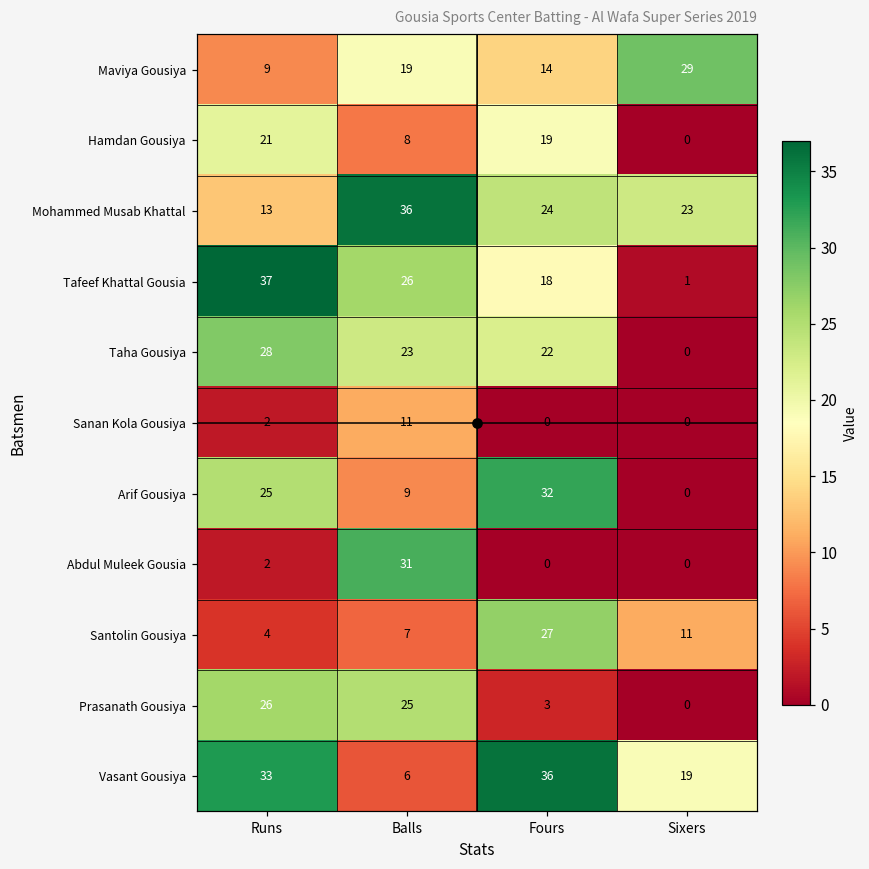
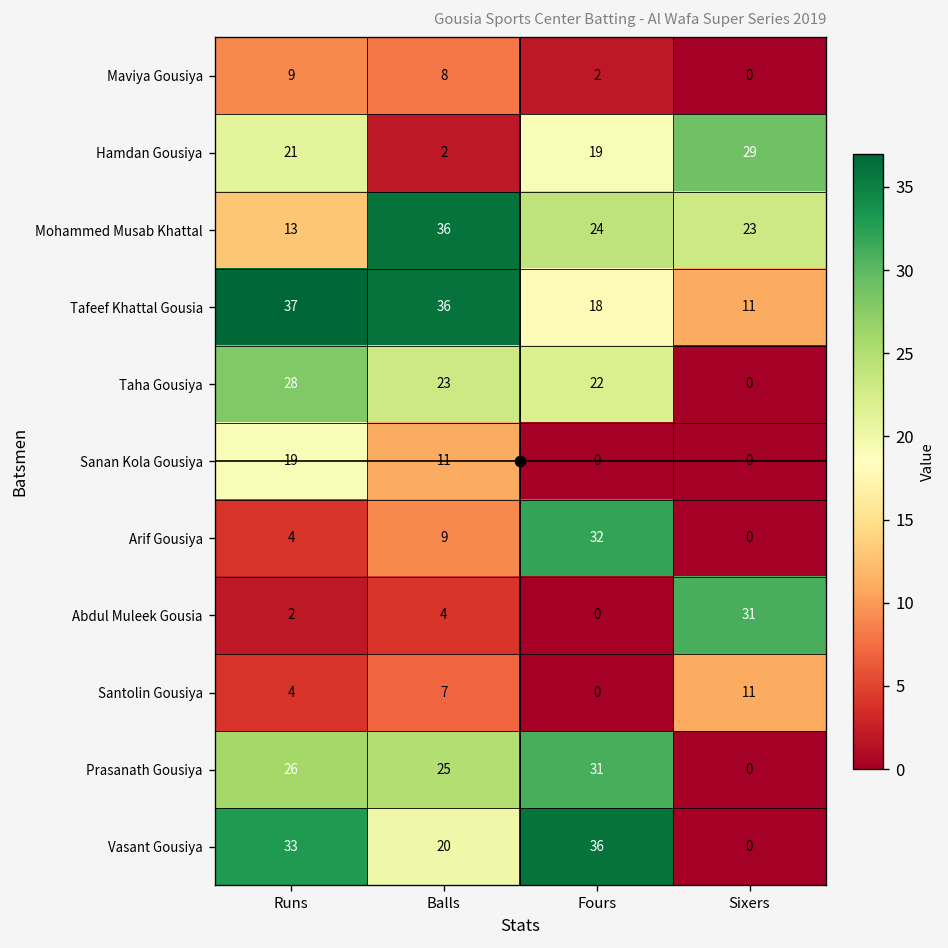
Maviya Gousiya, Balls: 19 -> 8
Maviya Gousiya, Fours: 14 -> 2
Maviya Gousiya, Sixers: 29 -> 0
Hamdan Gousiya, Balls: 8 -> 2
Hamdan Gousiya, Sixers: 0 -> 29
Tafeef Khattal Gousia, Balls: 26 -> 36
Tafeef Khattal Gousia, Sixers: 1 -> 11
Sanan Kola Gousiya, Runs: 2 -> 19
Arif Gousiya, Runs: 25 -> 4
Abdul Muleek Gousia, Balls: 31 -> 4
Abdul Muleek Gousia, Sixers: 0 -> 31
Santolin Gousiya, Fours: 27 -> 0
Prasanath Gousiya, Fours: 3 -> 31
Vasant Gousiya, Balls: 6 -> 20
Vasant Gousiya, Sixers: 19 -> 0
